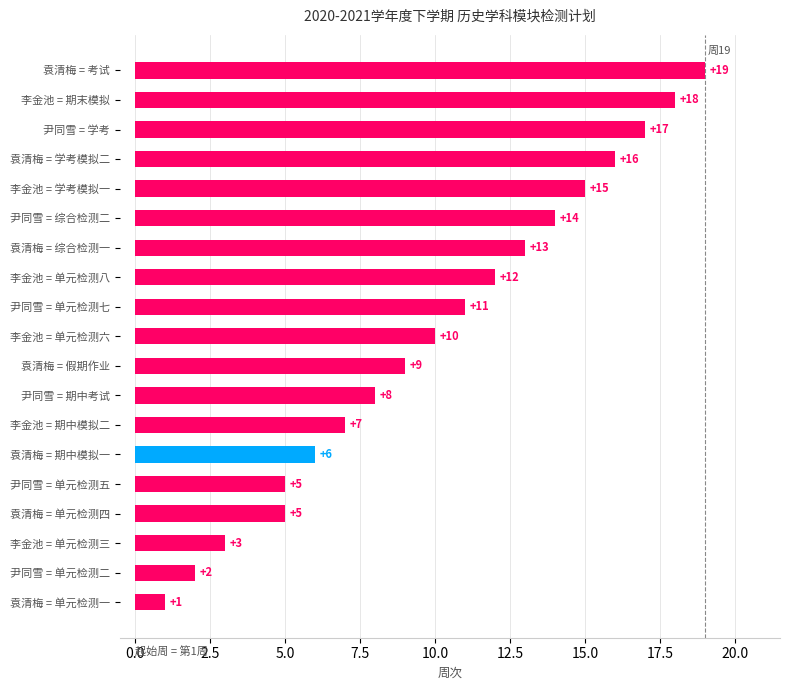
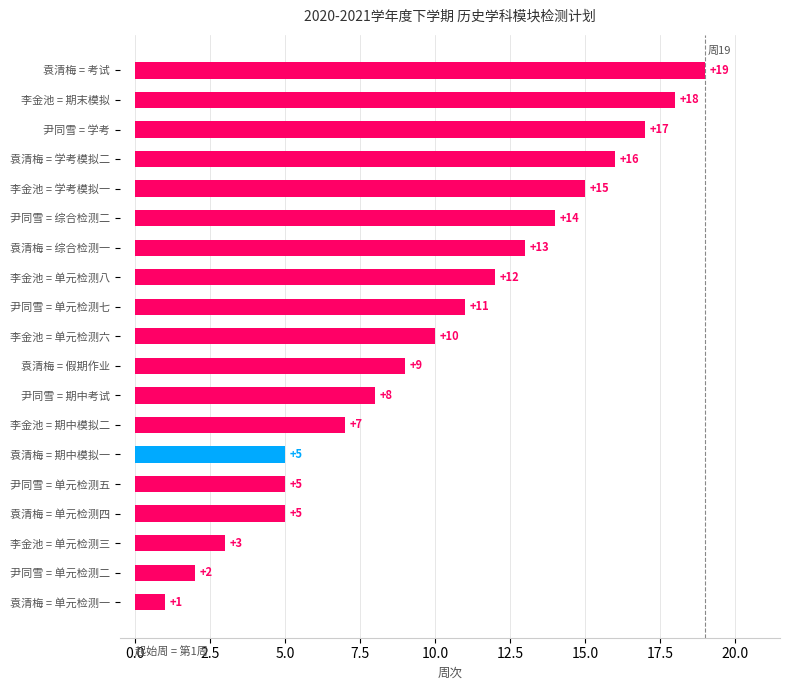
袁清梅 = 期中模拟一: +6 -> +5
